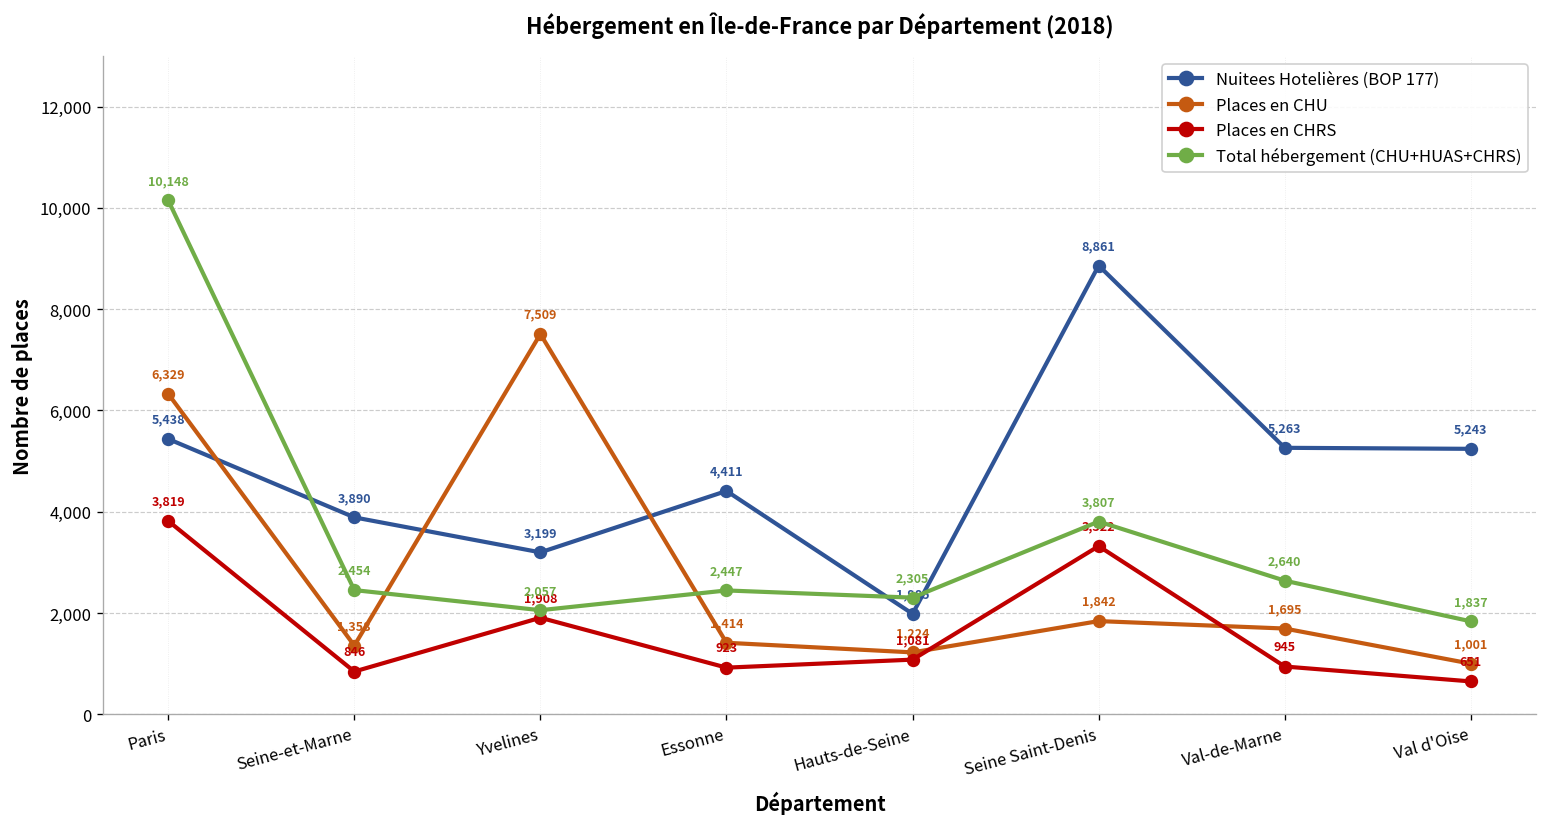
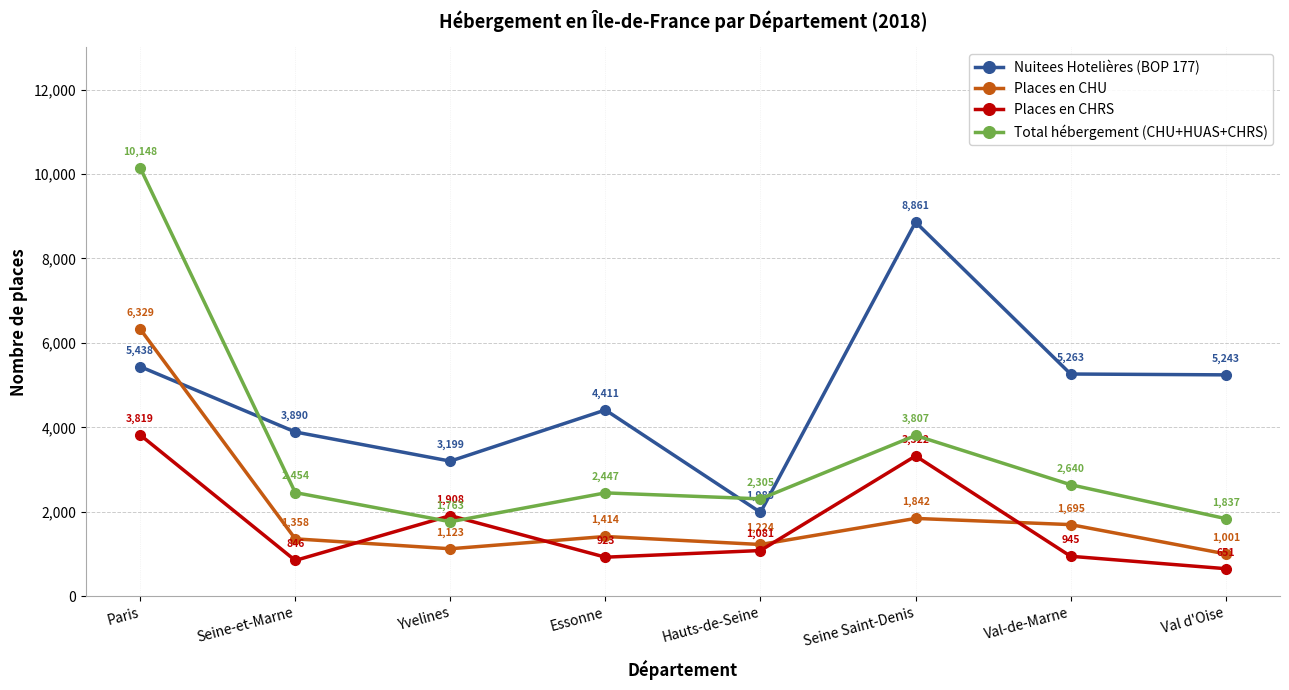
Places en CHU, Yvelines: 7,509 -> 1,123
Total hébergement (CHU+HUAS+CHRS), Yvelines: 2,057 -> 1,763
